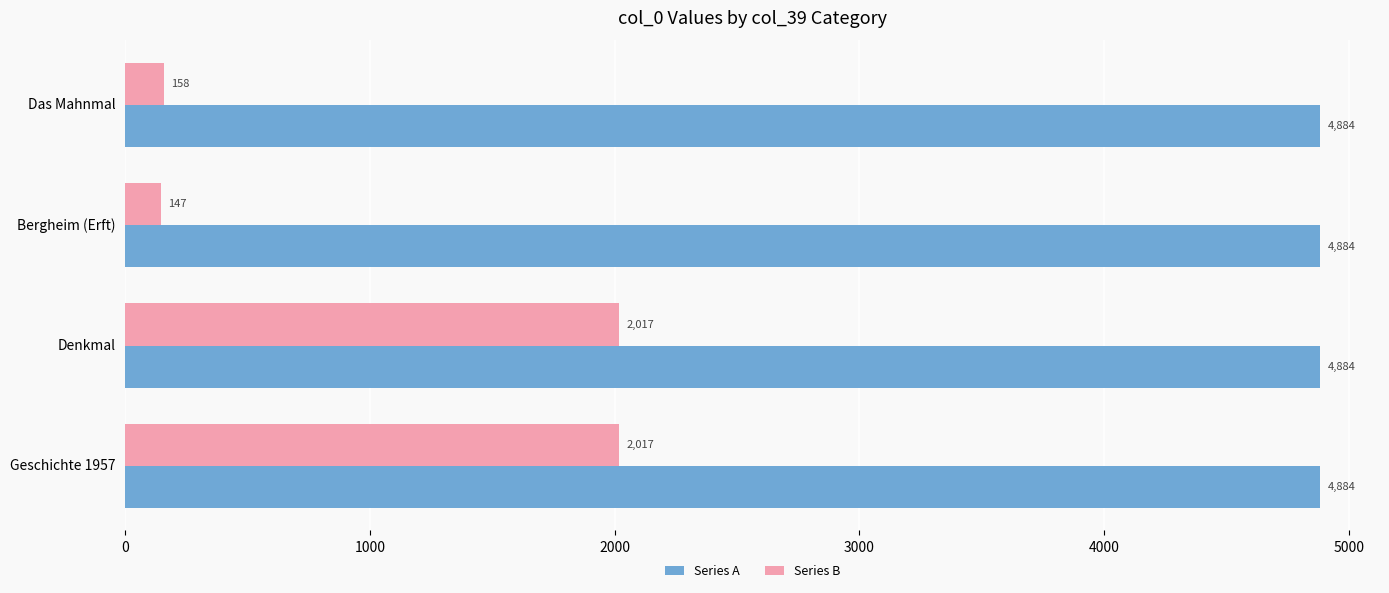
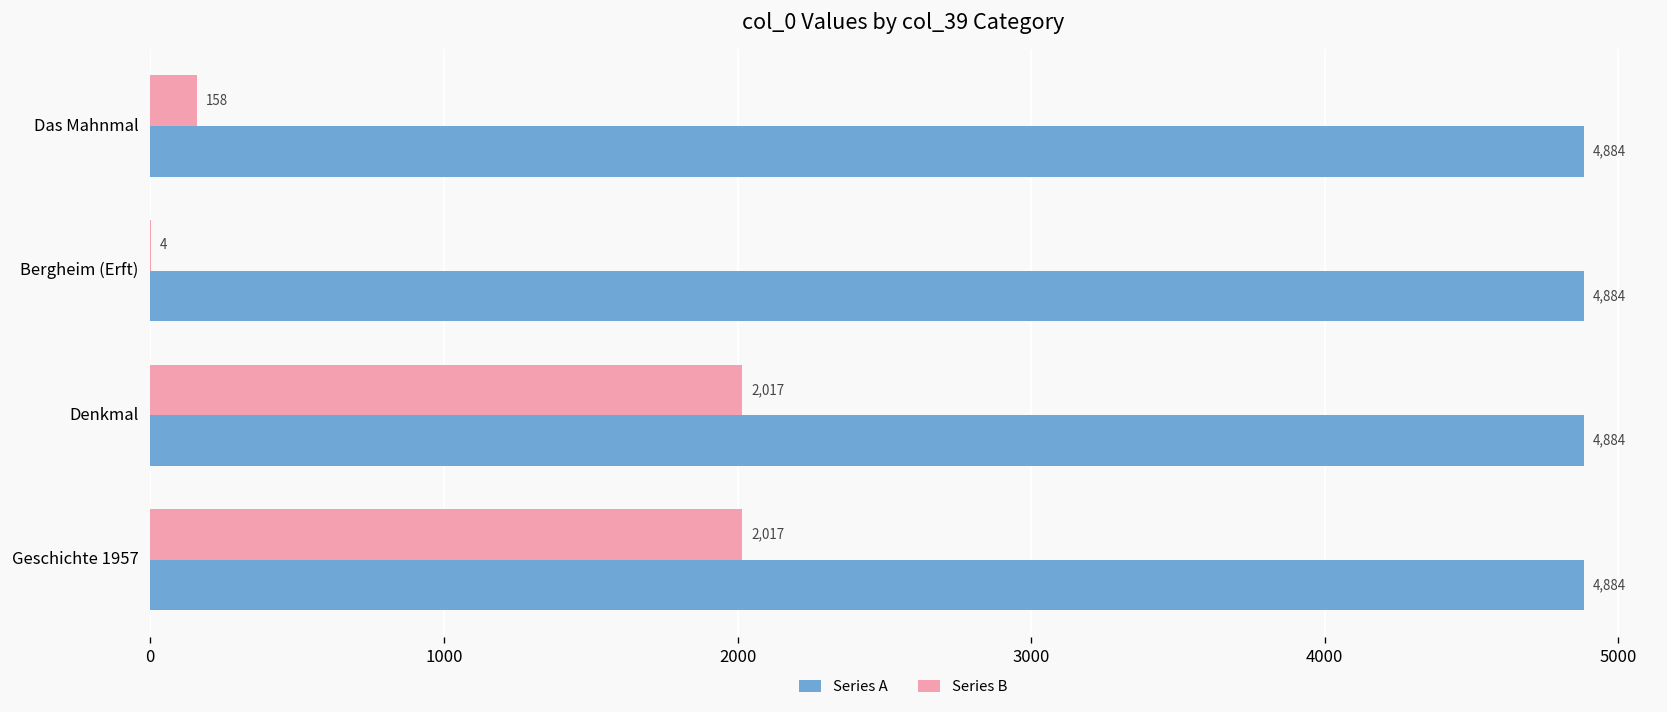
Series B, Bergheim (Erft): 147 -> 4
